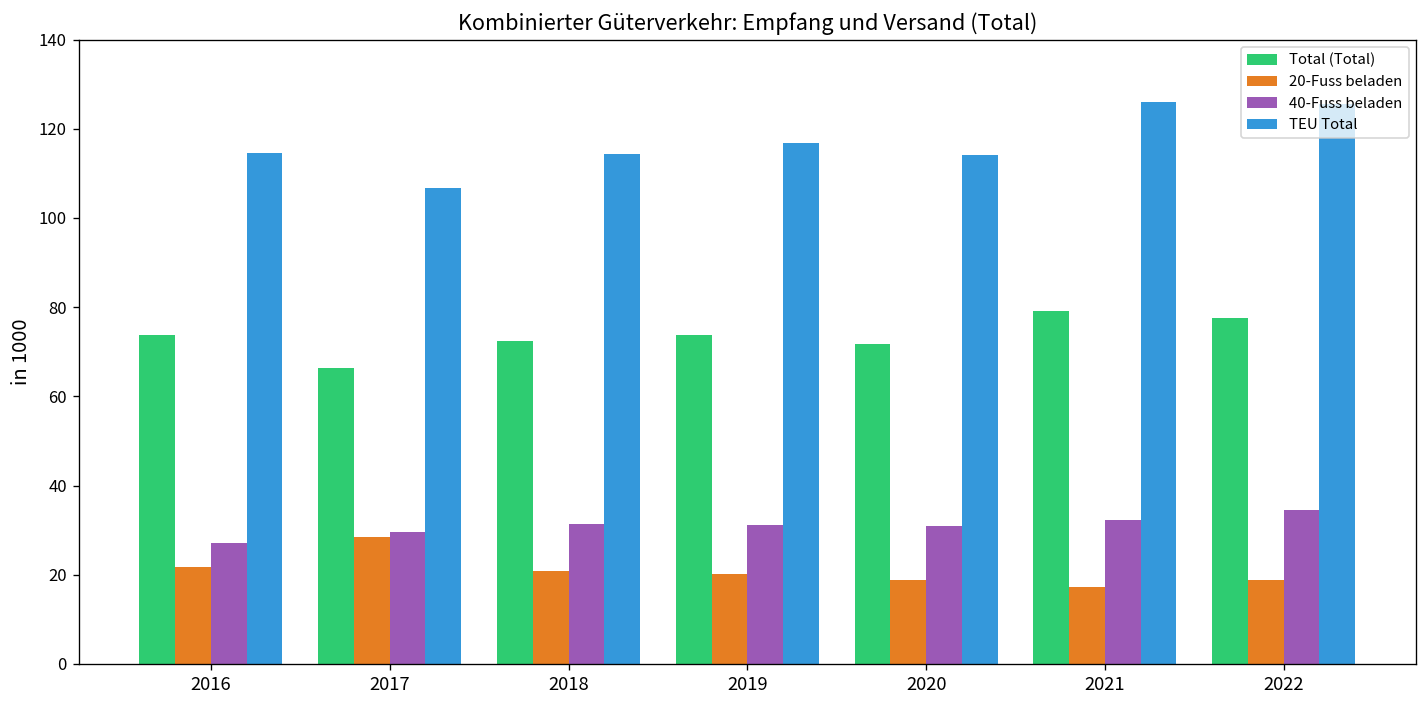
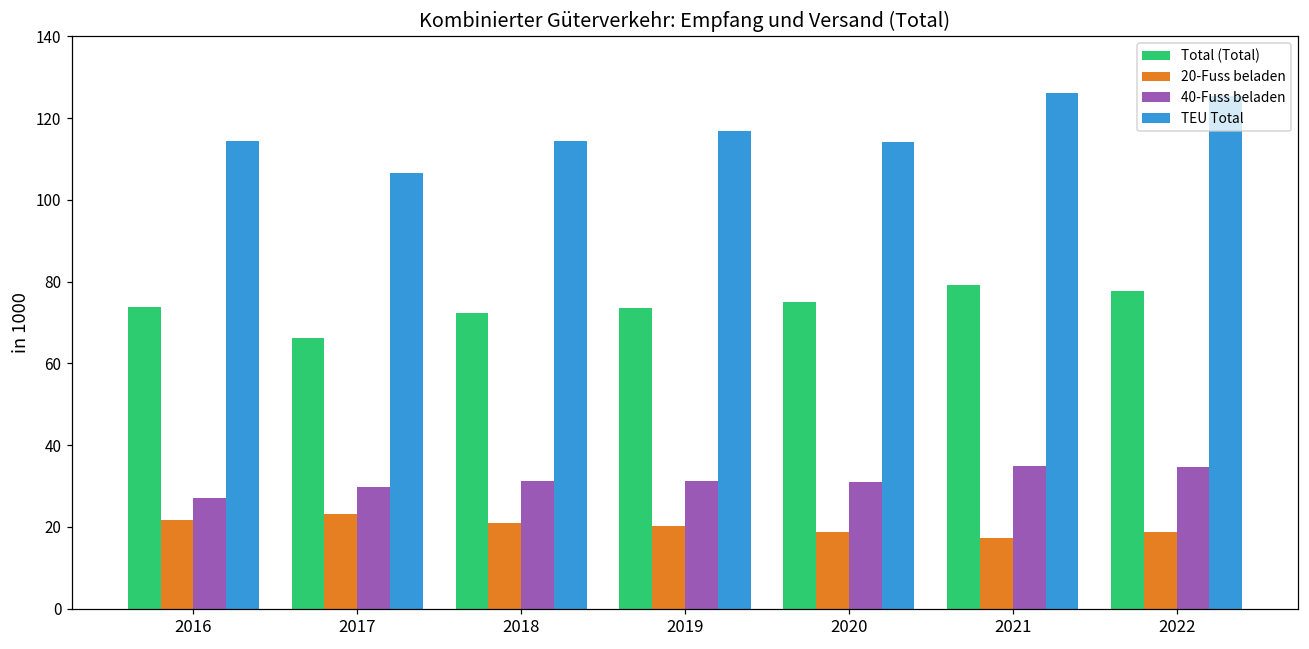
20-Fuss beladen, 2017: 28 -> 23
Total (Total), 2020: 72 -> 75
40-Fuss beladen, 2021: 32 -> 35
